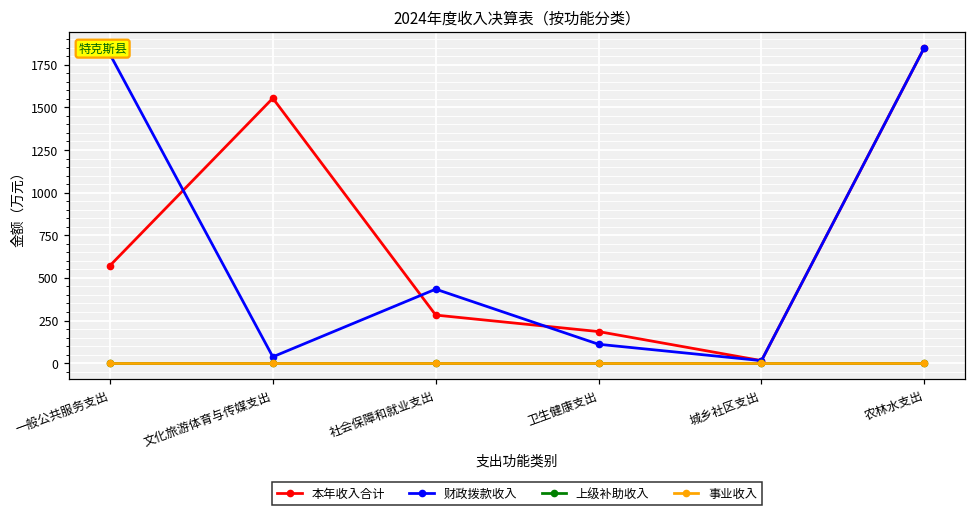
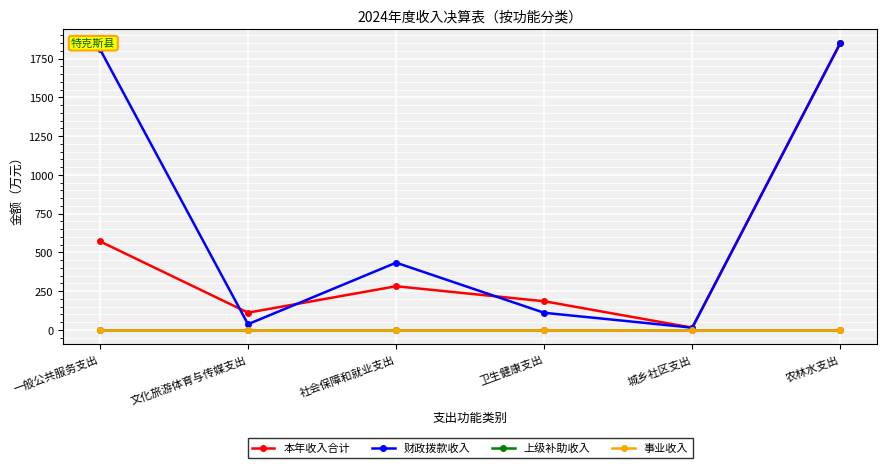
本年收入合计, 文化旅游体育与传媒支出: 1550 -> 110
